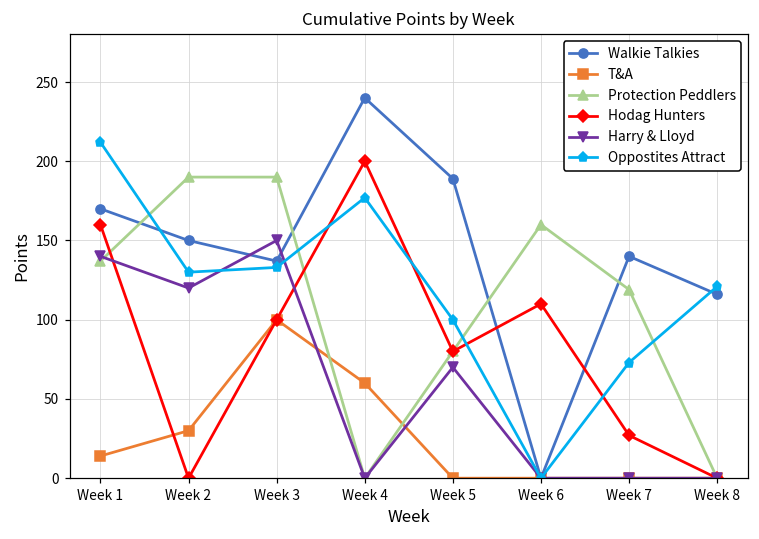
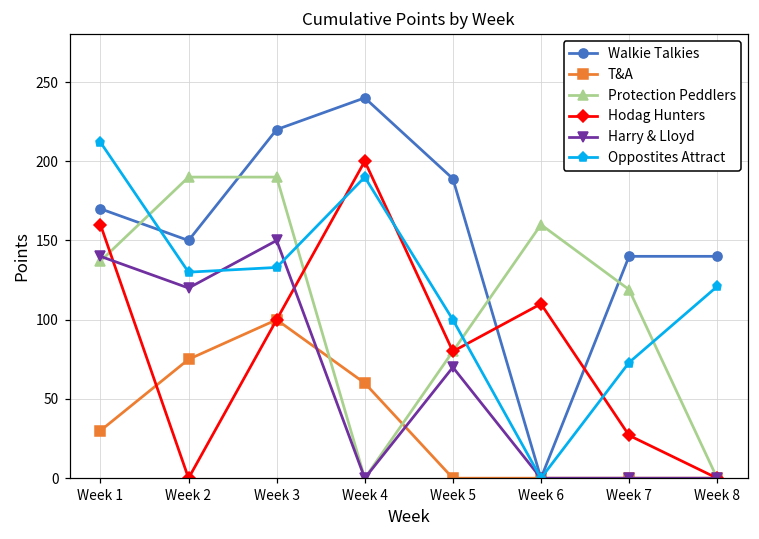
T&A, Week 1: 14 -> 30
T&A, Week 2: 30 -> 75
Walkie Talkies, Week 3: 137 -> 220
Oppostites Attract, Week 4: 177 -> 190
Walkie Talkies, Week 8: 116 -> 140
